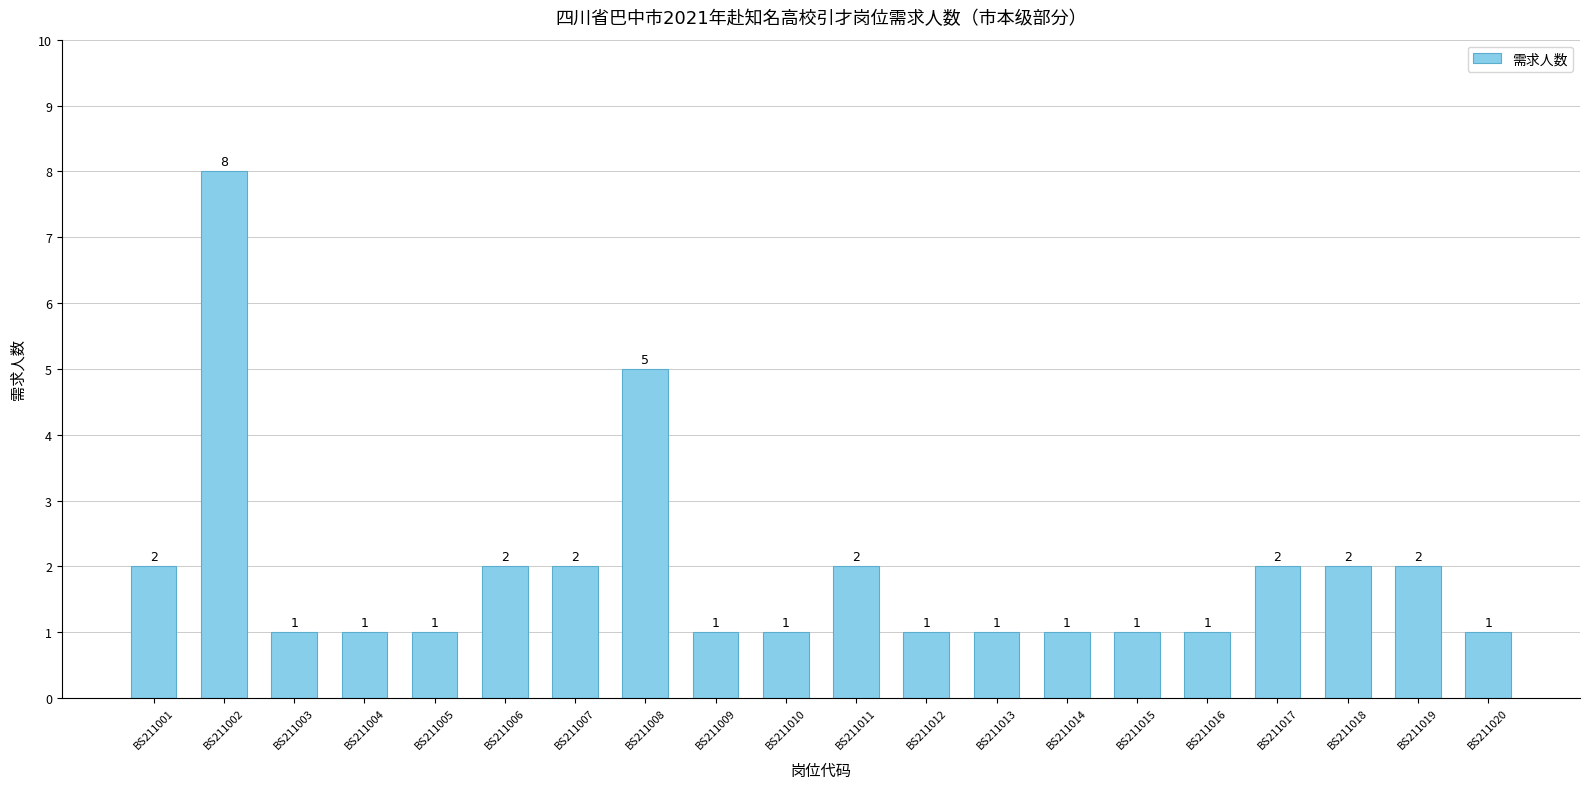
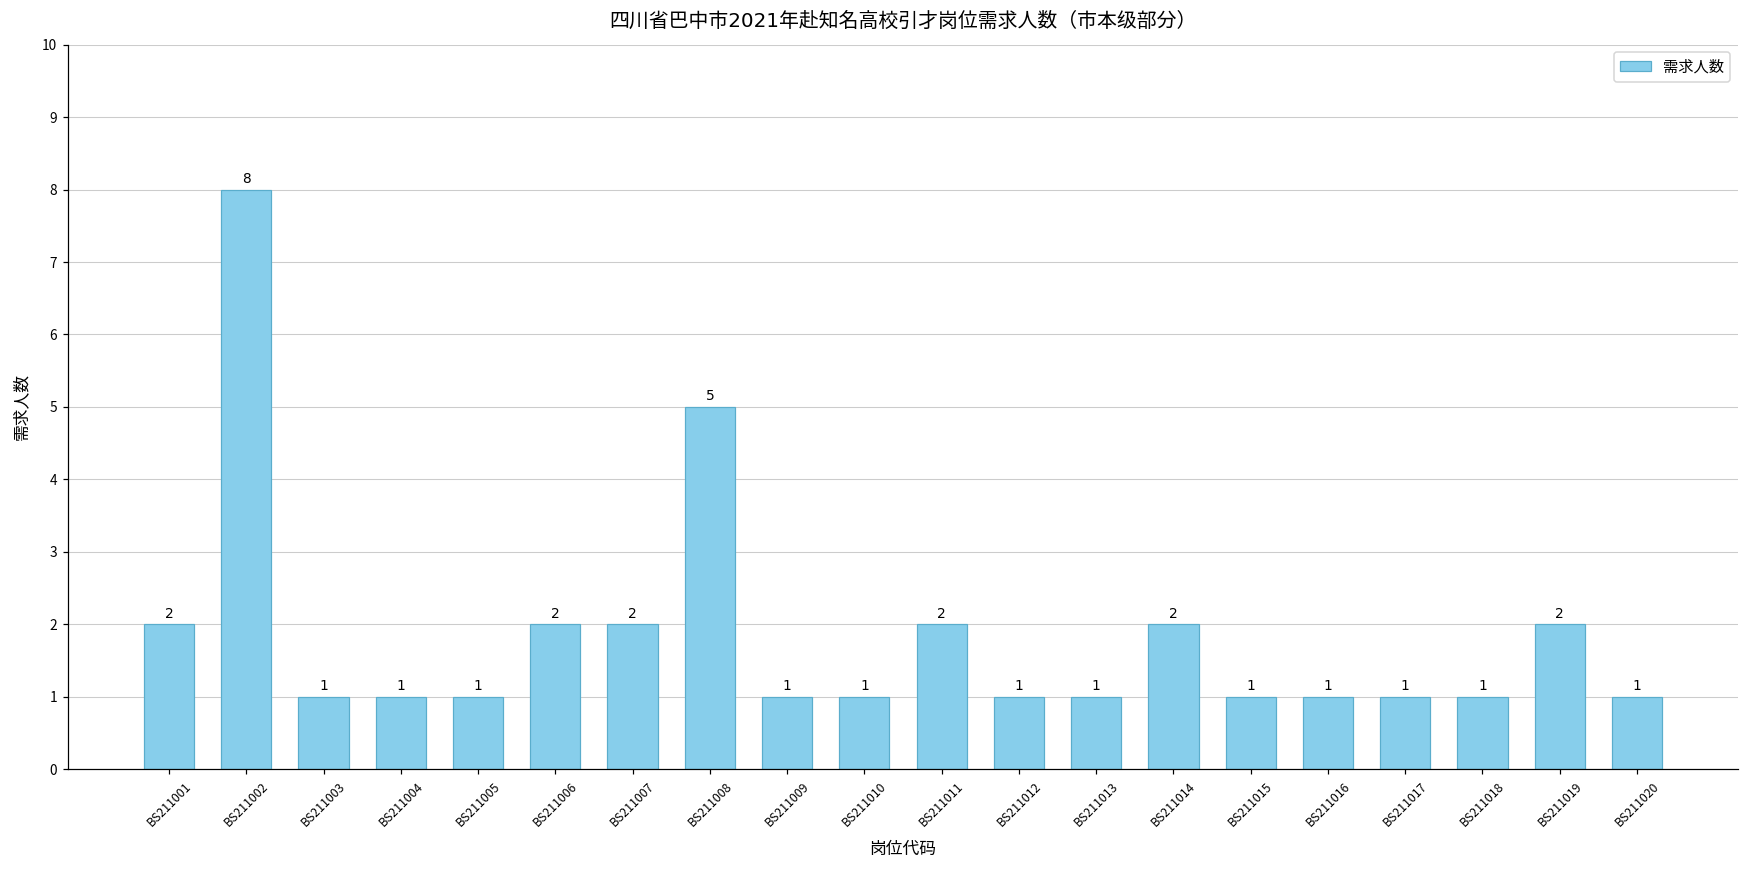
BS211014: 1 -> 2
BS211017: 2 -> 1
BS211018: 2 -> 1
